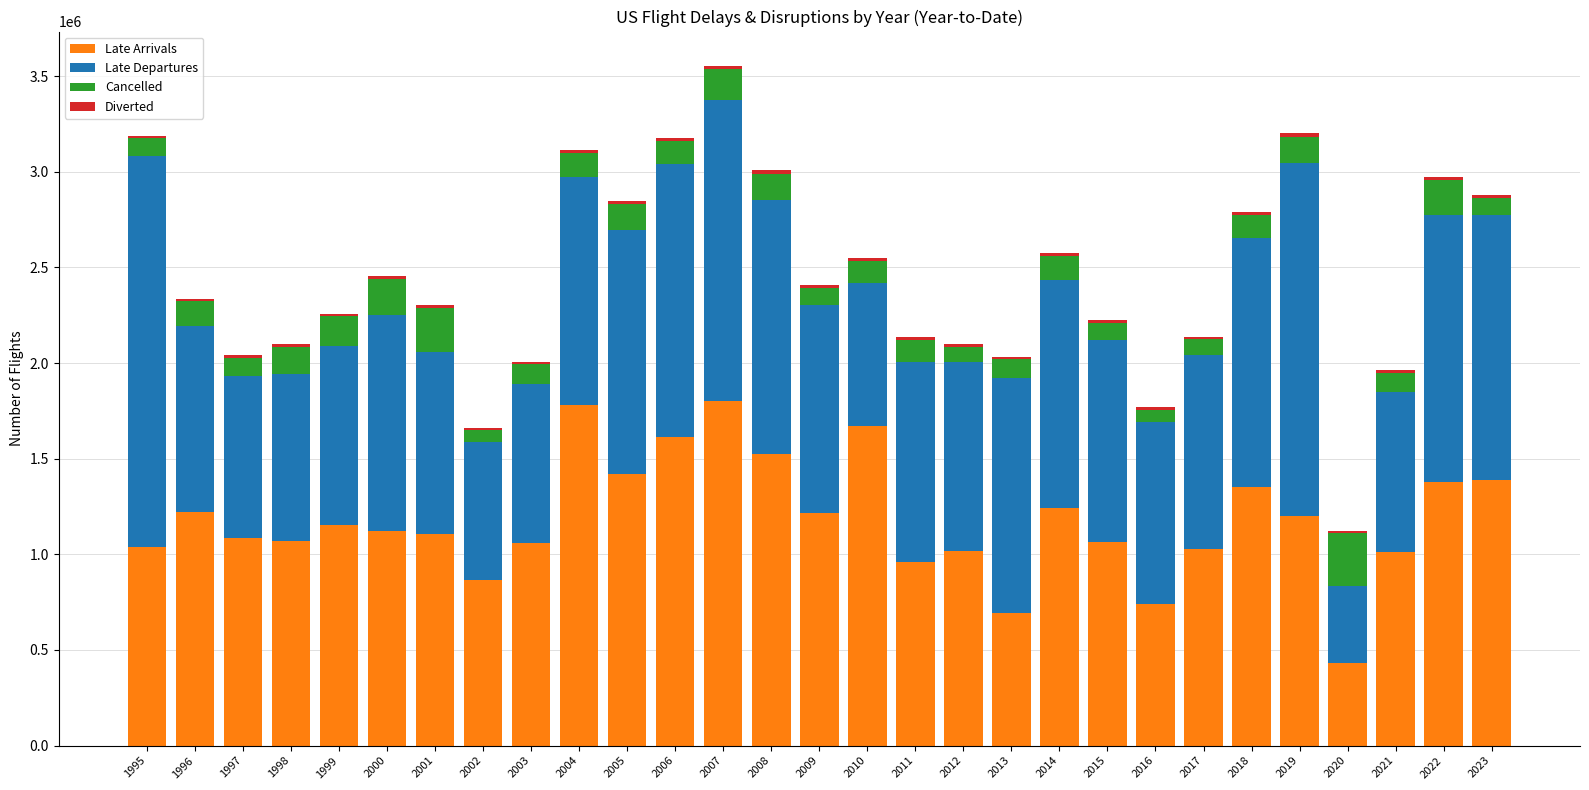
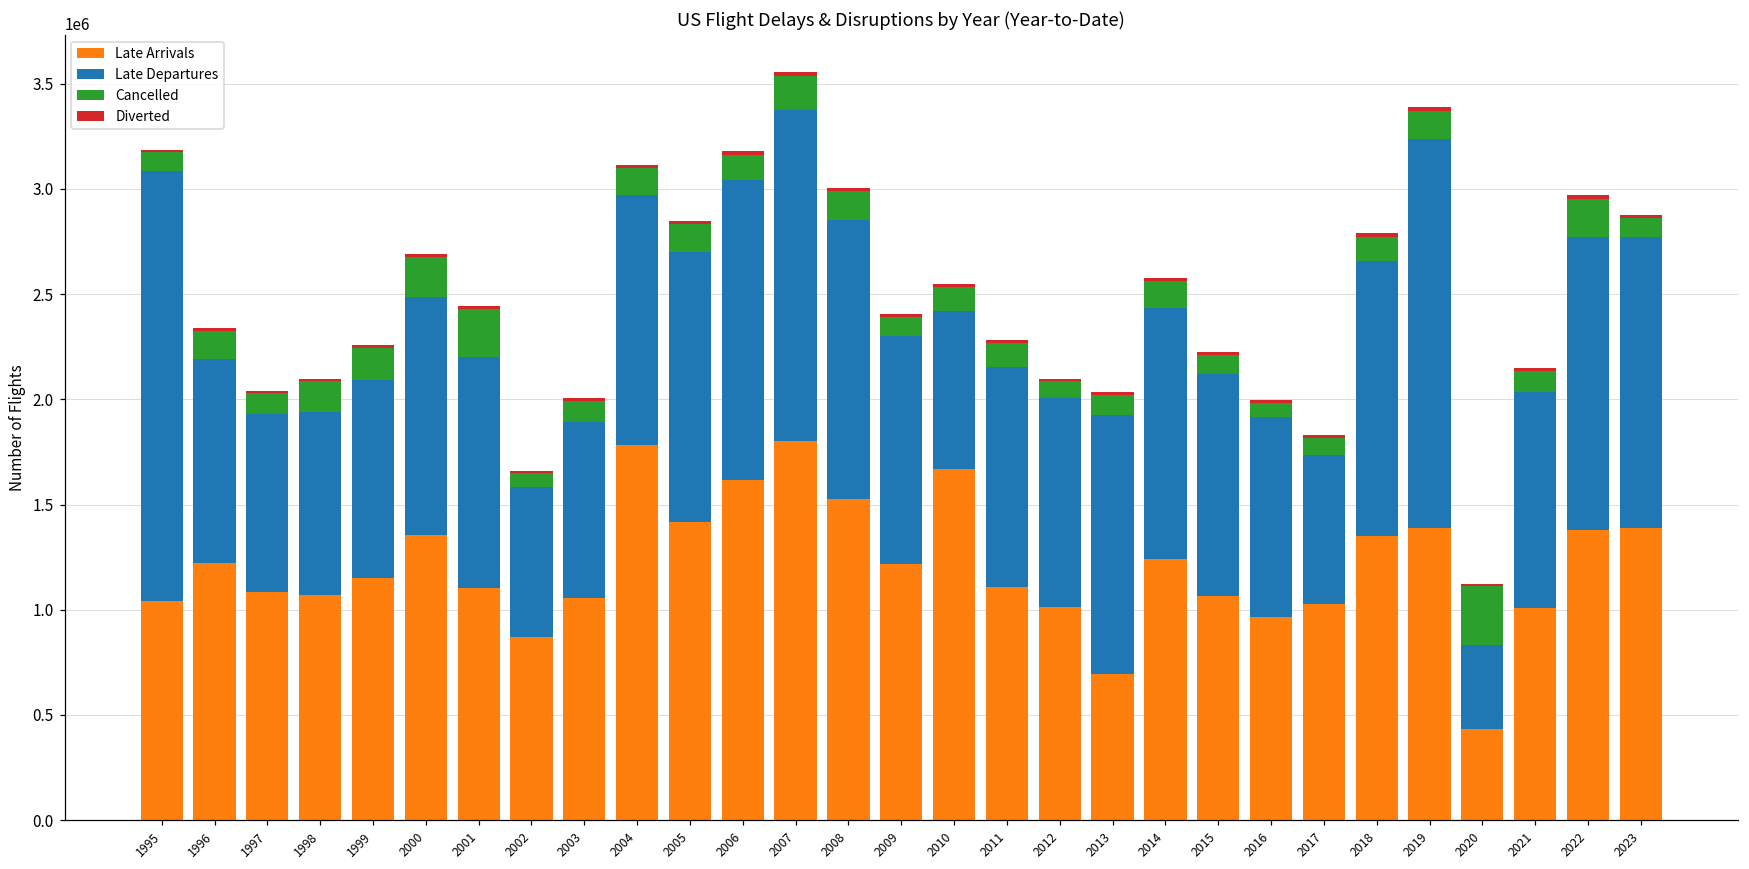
Late Arrivals, 2000: 1120000 -> 1360000
Late Departures, 2001: 950000 -> 1100000
Late Arrivals, 2011: 960000 -> 1110000
Late Arrivals, 2016: 740000 -> 960000
Late Departures, 2017: 1010000 -> 700000
Late Arrivals, 2019: 1200000 -> 1390000
Late Departures, 2021: 840000 -> 1020000
